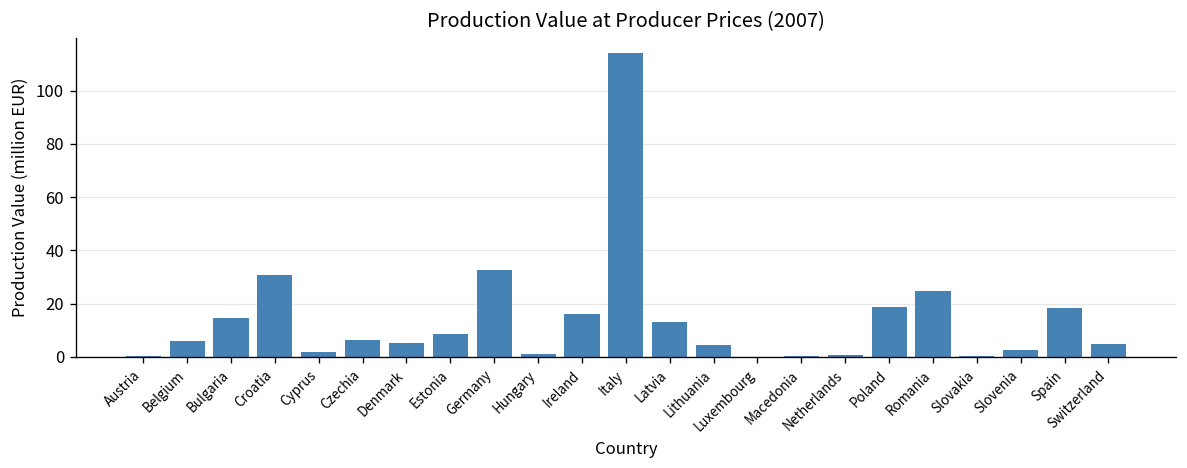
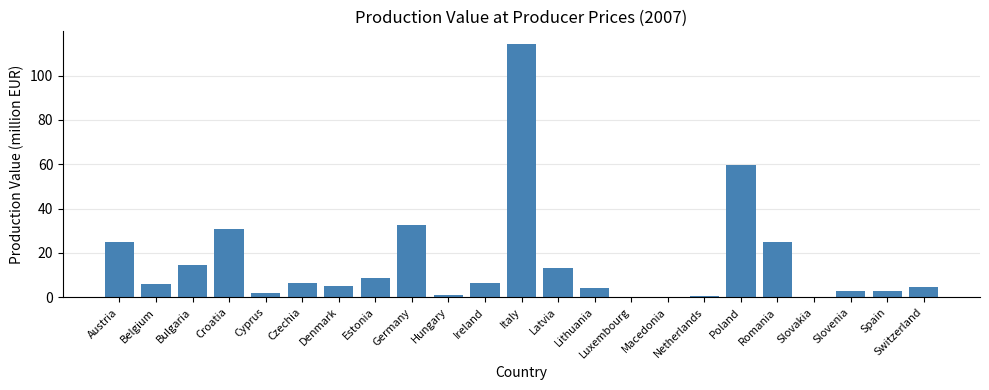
Austria: 0 -> 25
Ireland: 16 -> 6
Poland: 19 -> 60
Spain: 18 -> 3
